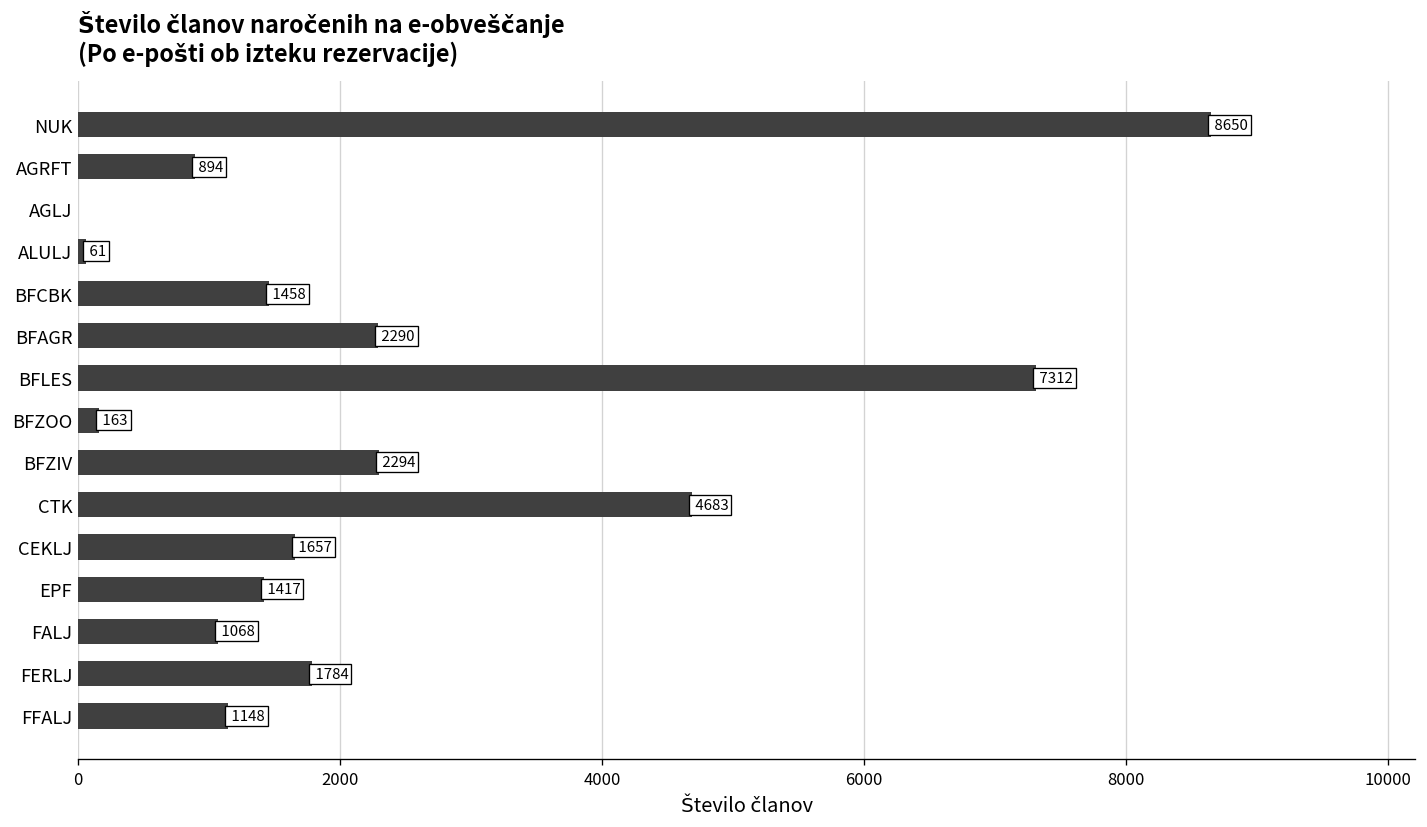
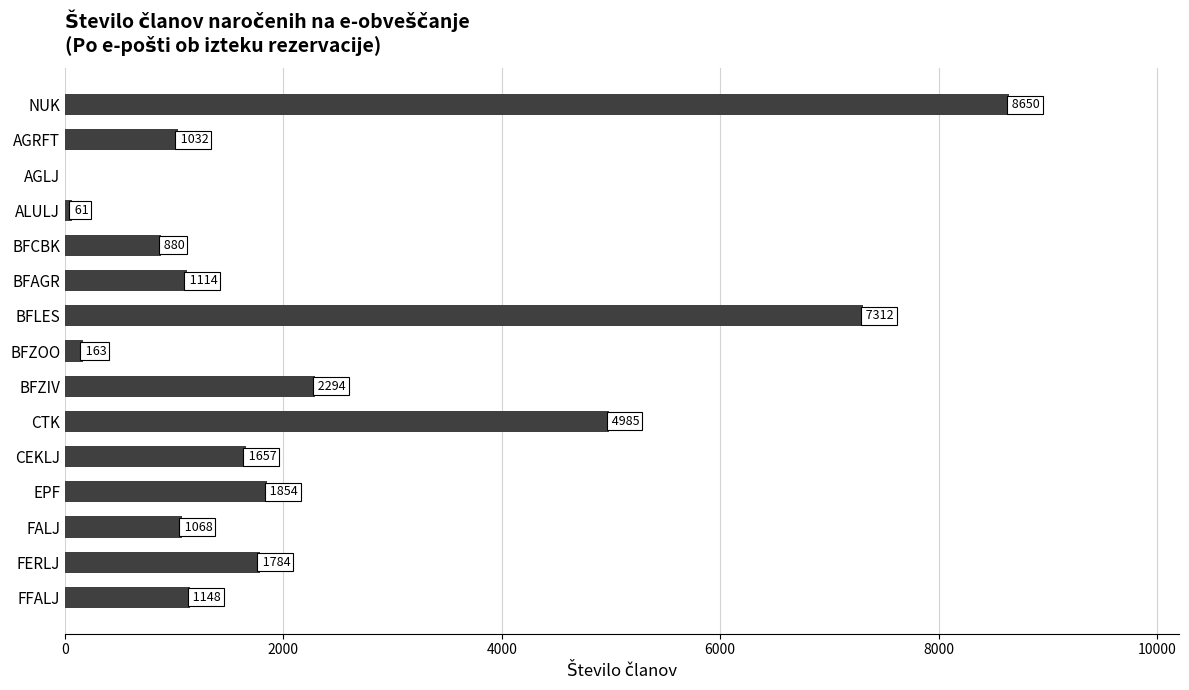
AGRFT: 894 -> 1032
BFCBK: 1458 -> 880
BFAGR: 2290 -> 1114
CTK: 4683 -> 4985
EPF: 1417 -> 1854
